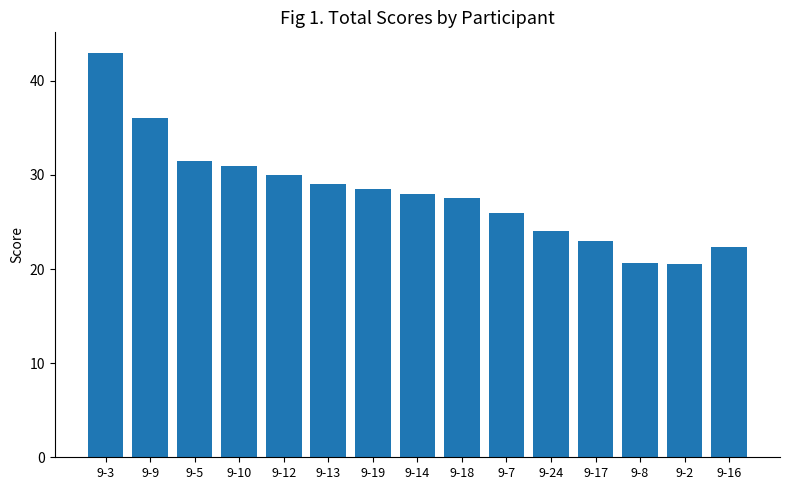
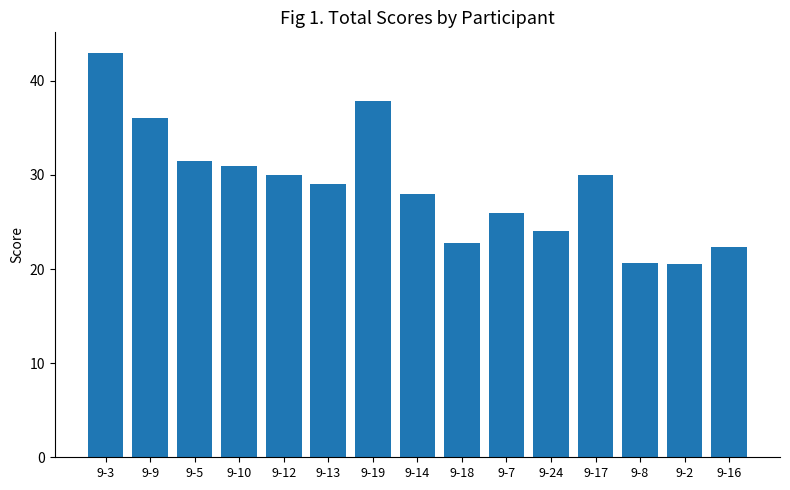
9-19: 29 -> 38
9-18: 28 -> 23
9-17: 23 -> 30
